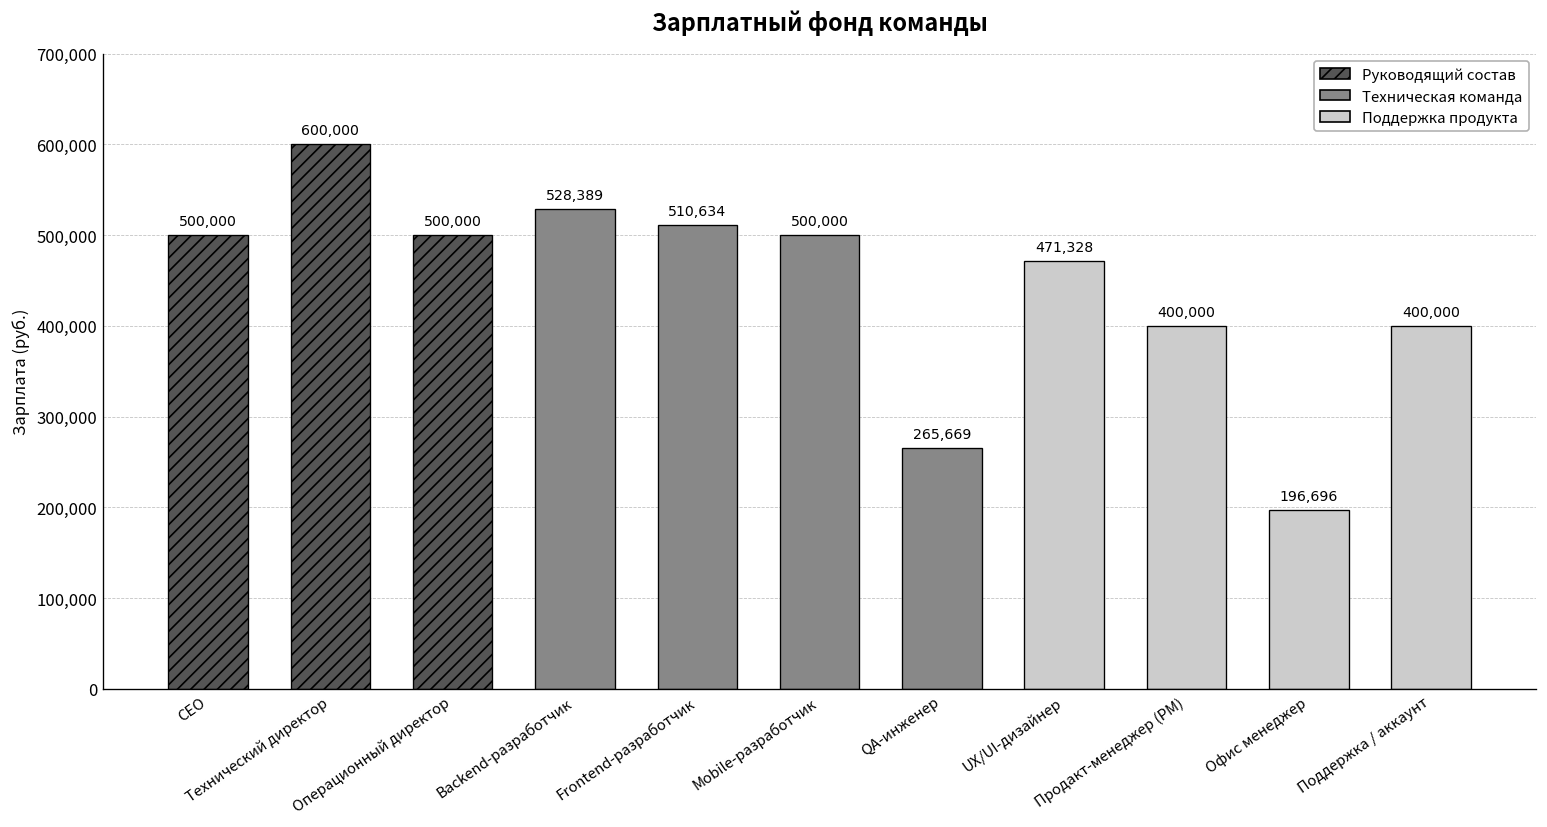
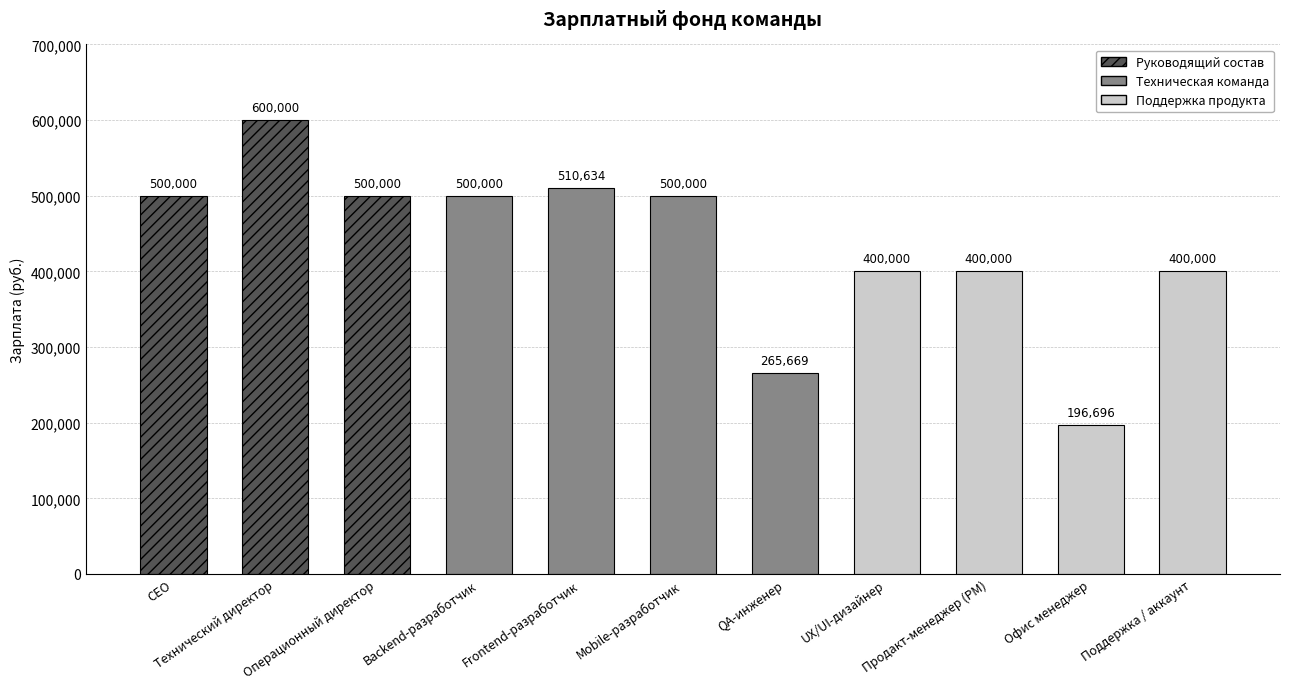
Backend-разработчик: 528,389 -> 500,000
UX/UI-дизайнер: 471,328 -> 400,000
